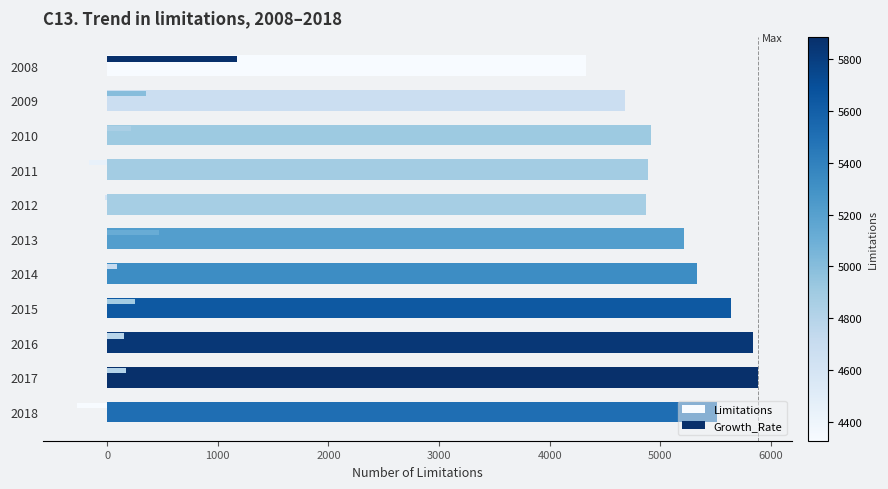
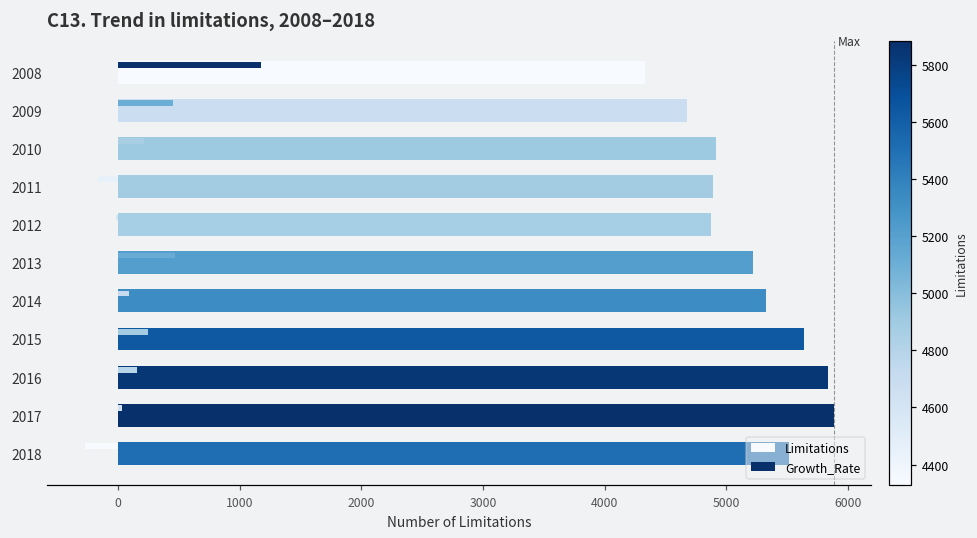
Growth_Rate, 2009: 350 -> 450
Growth_Rate, 2017: 170 -> 30
